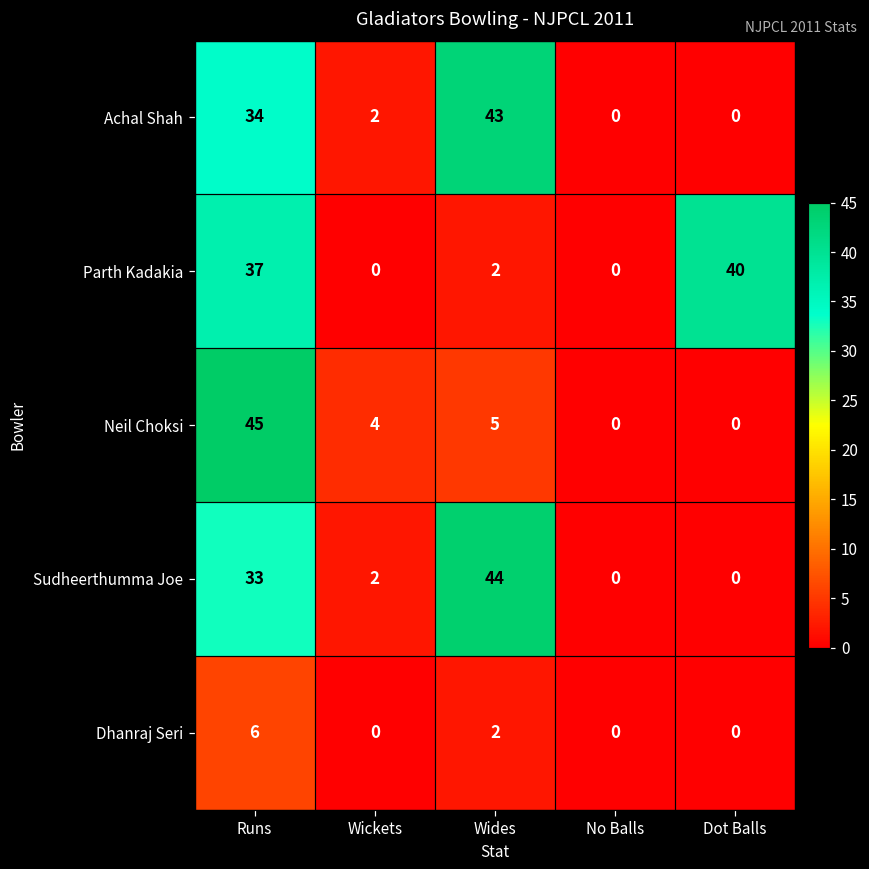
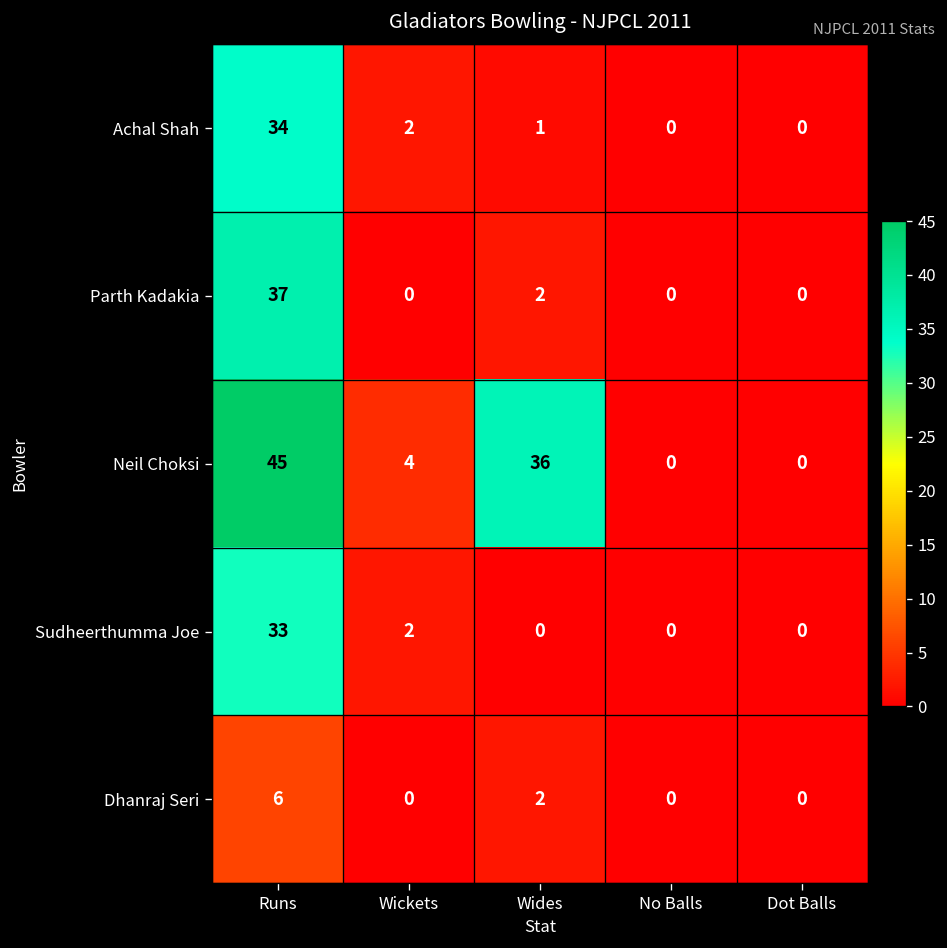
Achal Shah, Wides: 43 -> 1
Parth Kadakia, Dot Balls: 40 -> 0
Neil Choksi, Wides: 5 -> 36
Sudheerthumma Joe, Wides: 44 -> 0
